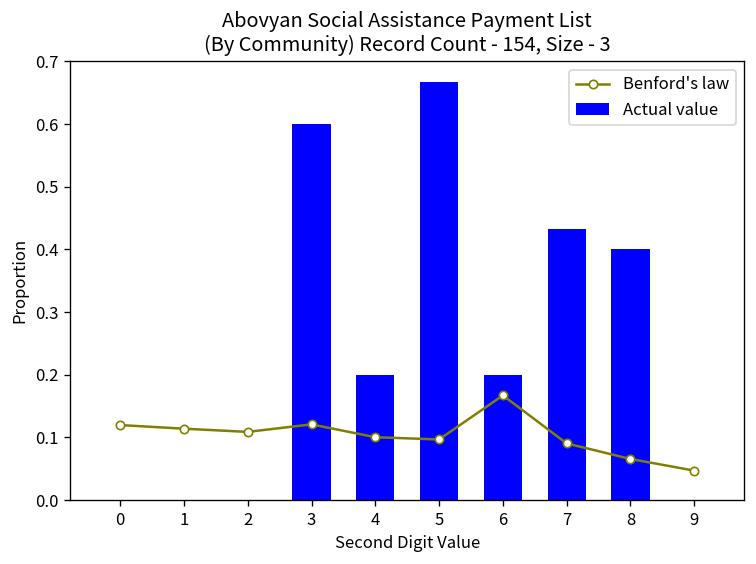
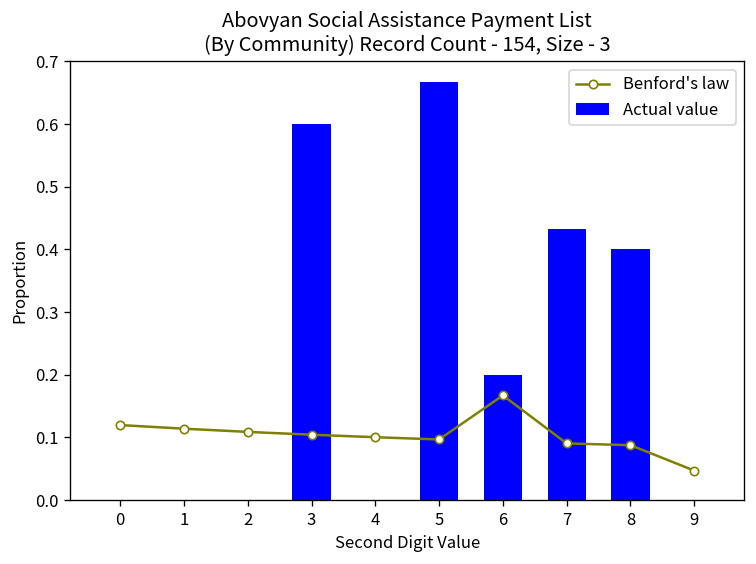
Benford's law, 3: 0.12 -> 0.10
Actual value, 4: 0.2 -> 0.0
Benford's law, 8: 0.07 -> 0.09
